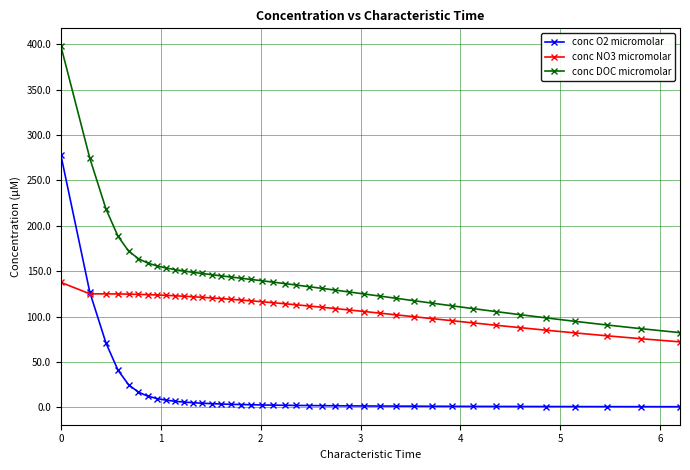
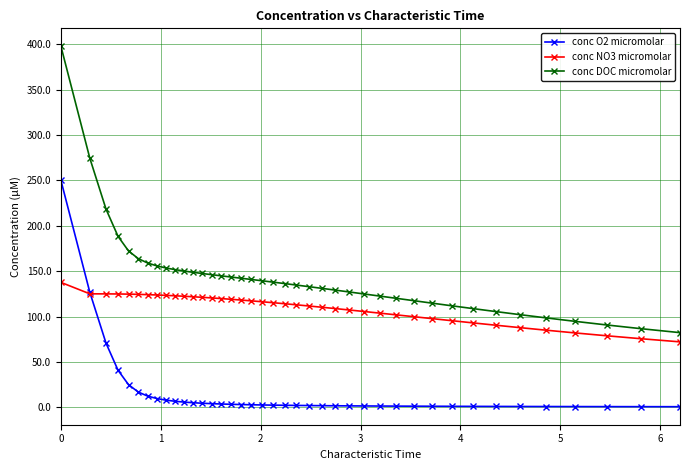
conc O2 micromolar, 0: 280 -> 250
